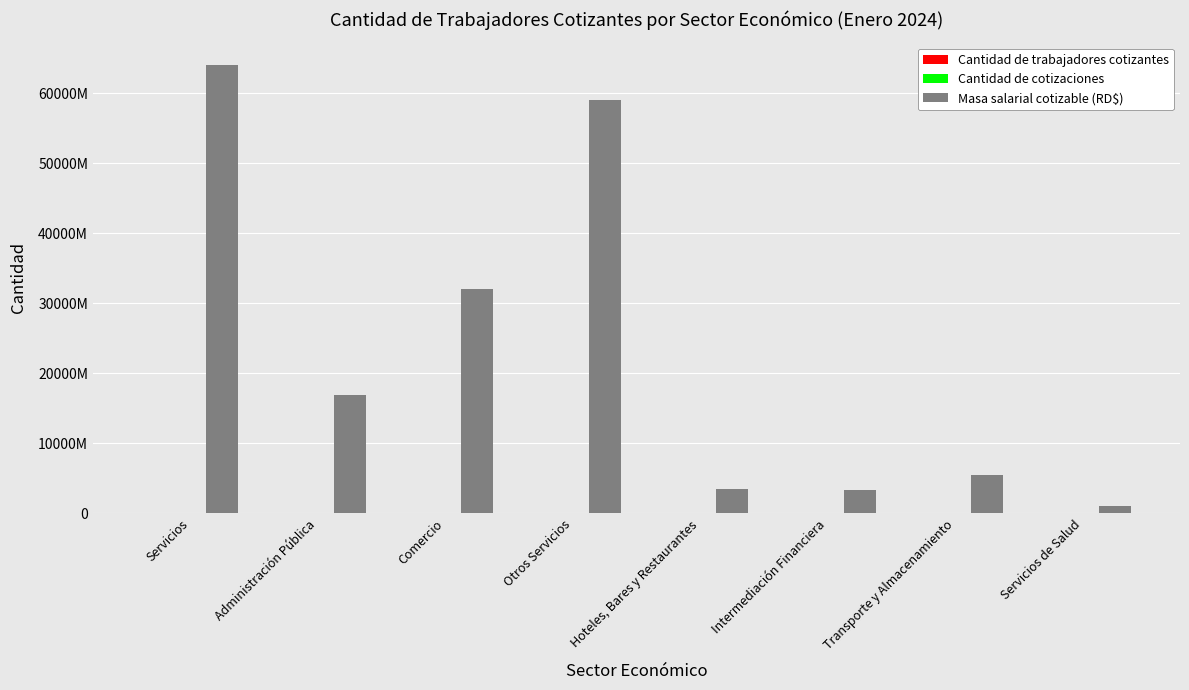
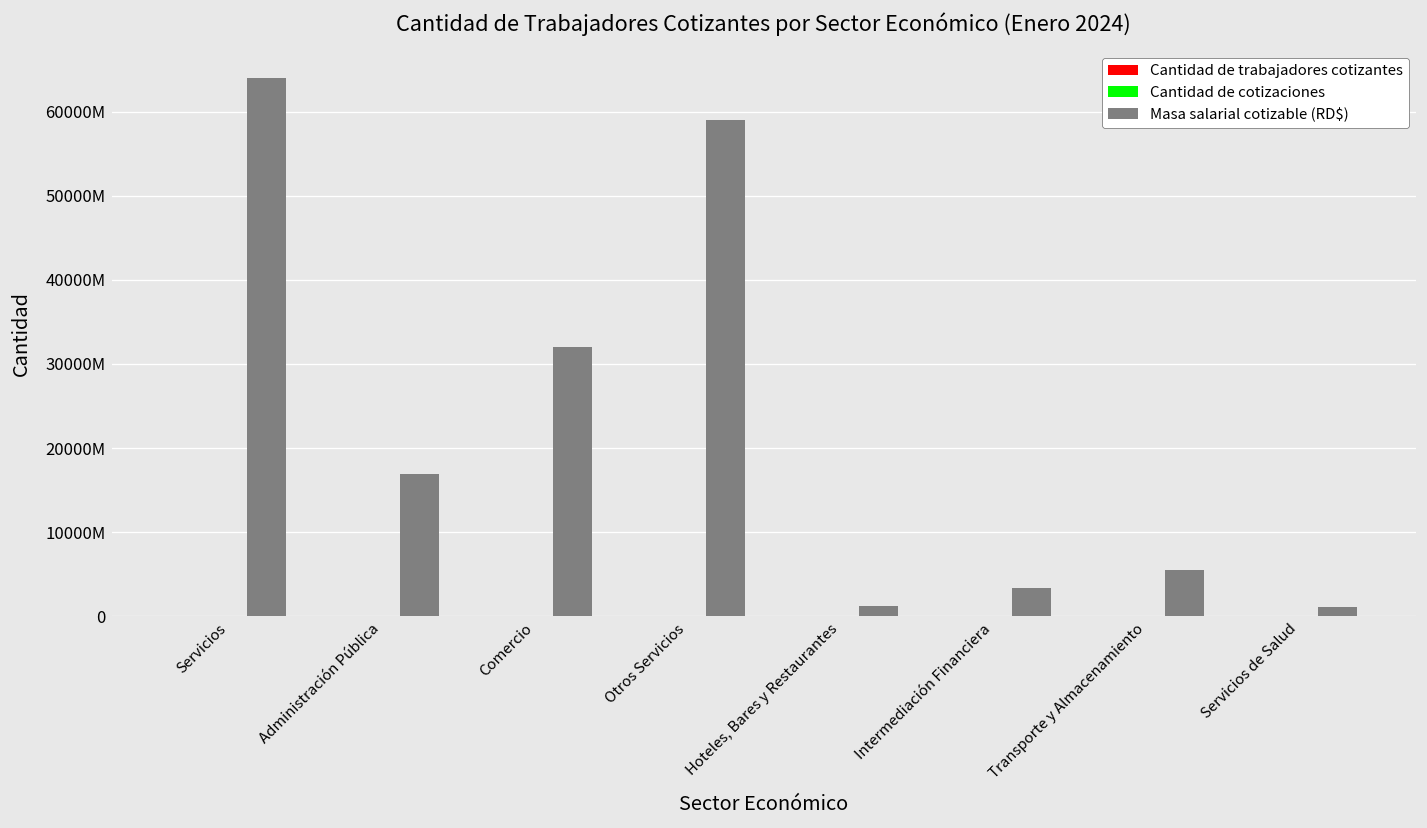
Masa salarial cotizable (RD$), Hoteles, Bares y Restaurantes: 3000000000 -> 1000000000
